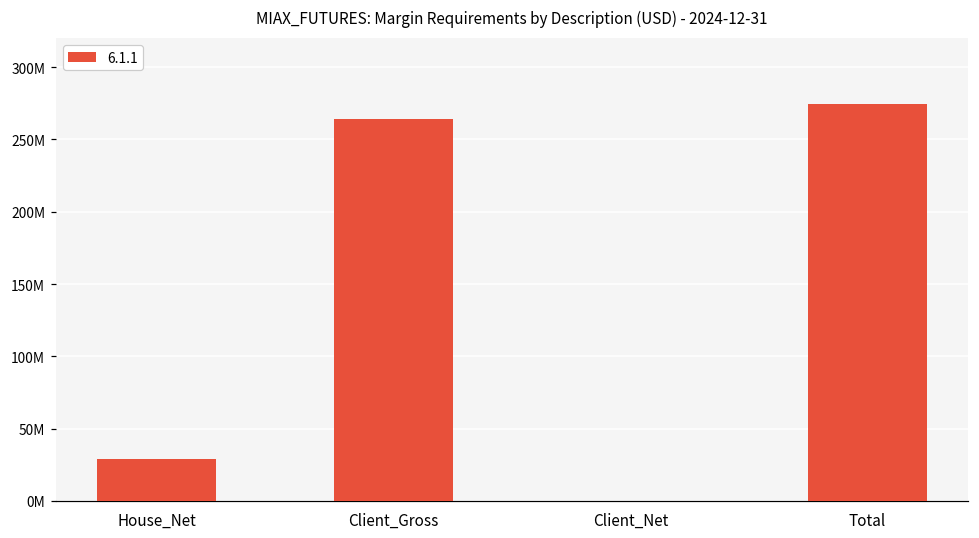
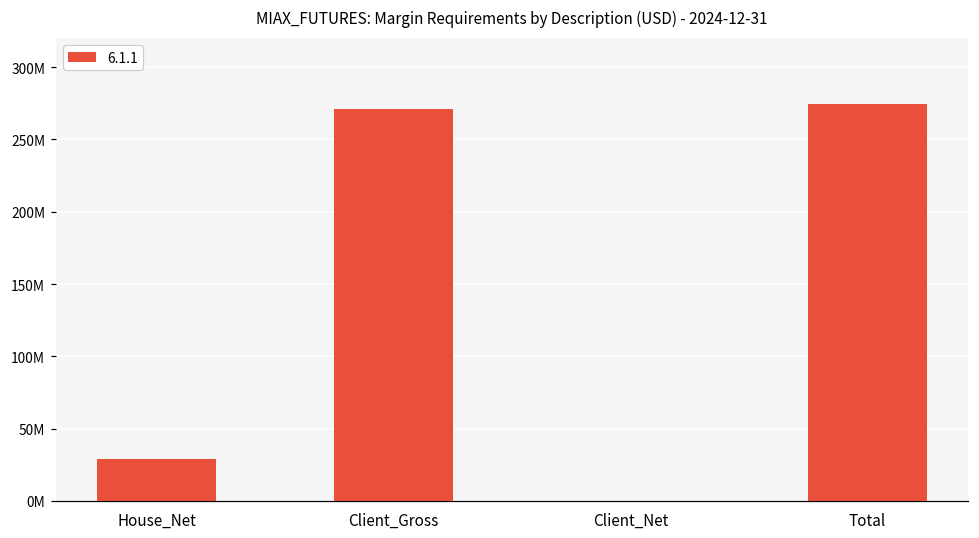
Client_Gross: 264000000 -> 271000000
